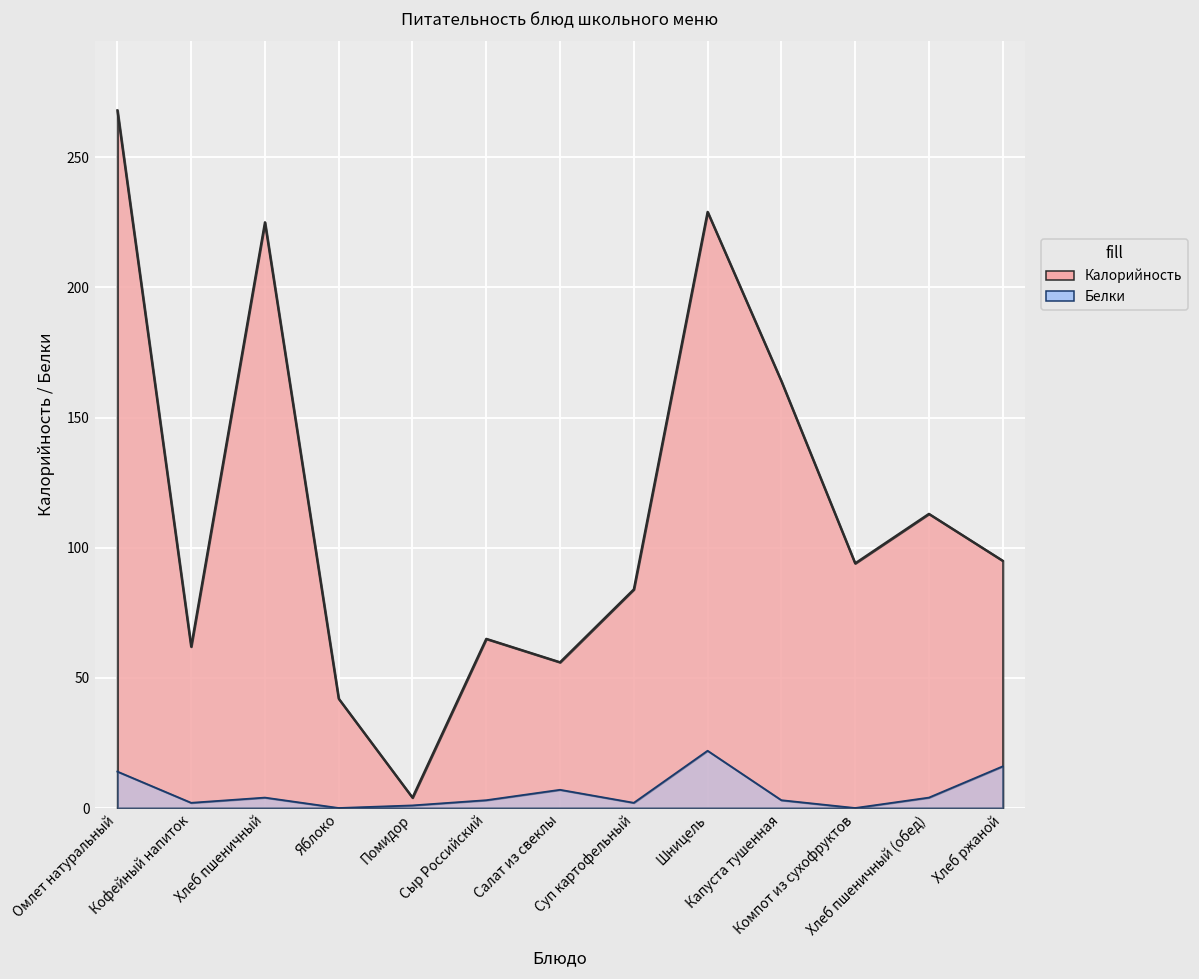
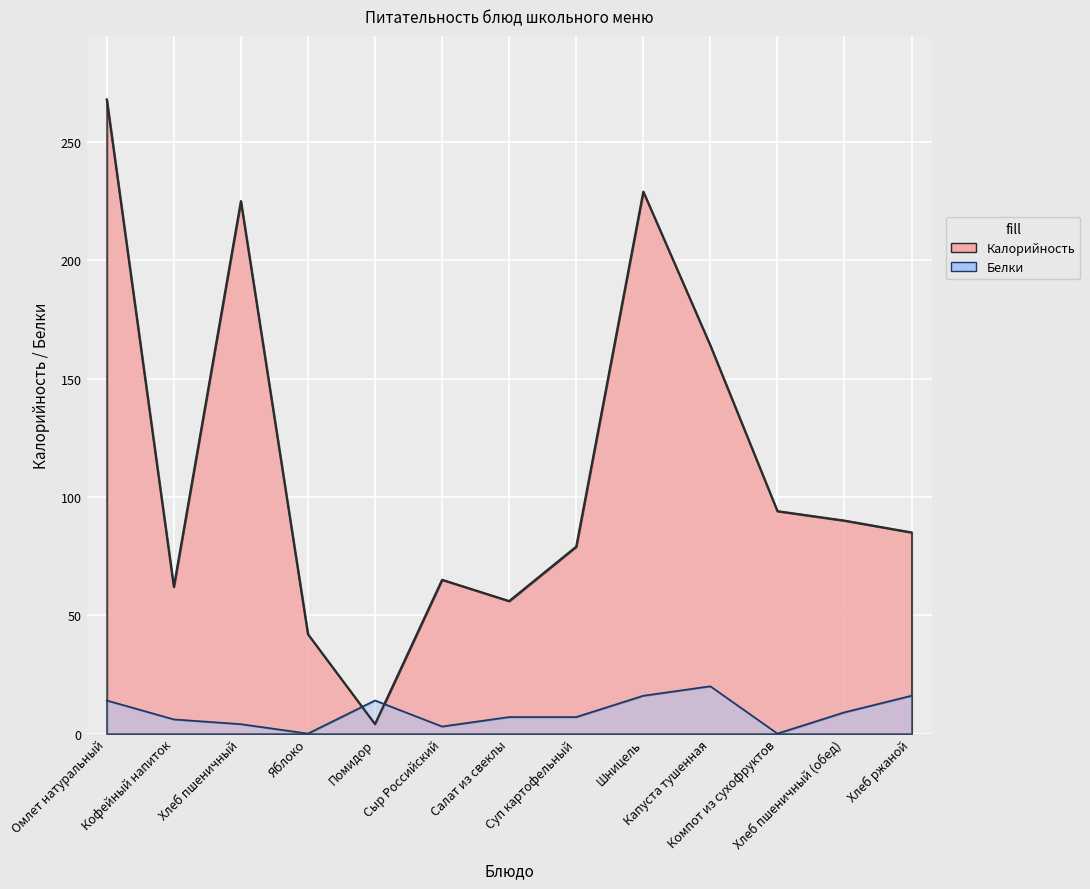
Белки, Кофейный напиток: 2 -> 6
Белки, Помидор: 1 -> 14
Калорийность, Суп картофельный: 84 -> 79
Белки, Суп картофельный: 2 -> 7
Белки, Шницель: 22 -> 16
Белки, Капуста тушенная: 3 -> 20
Калорийность, Хлеб пшеничный (обед): 113 -> 90
Белки, Хлеб пшеничный (обед): 4 -> 9
Калорийность, Хлеб ржаной: 95 -> 85
